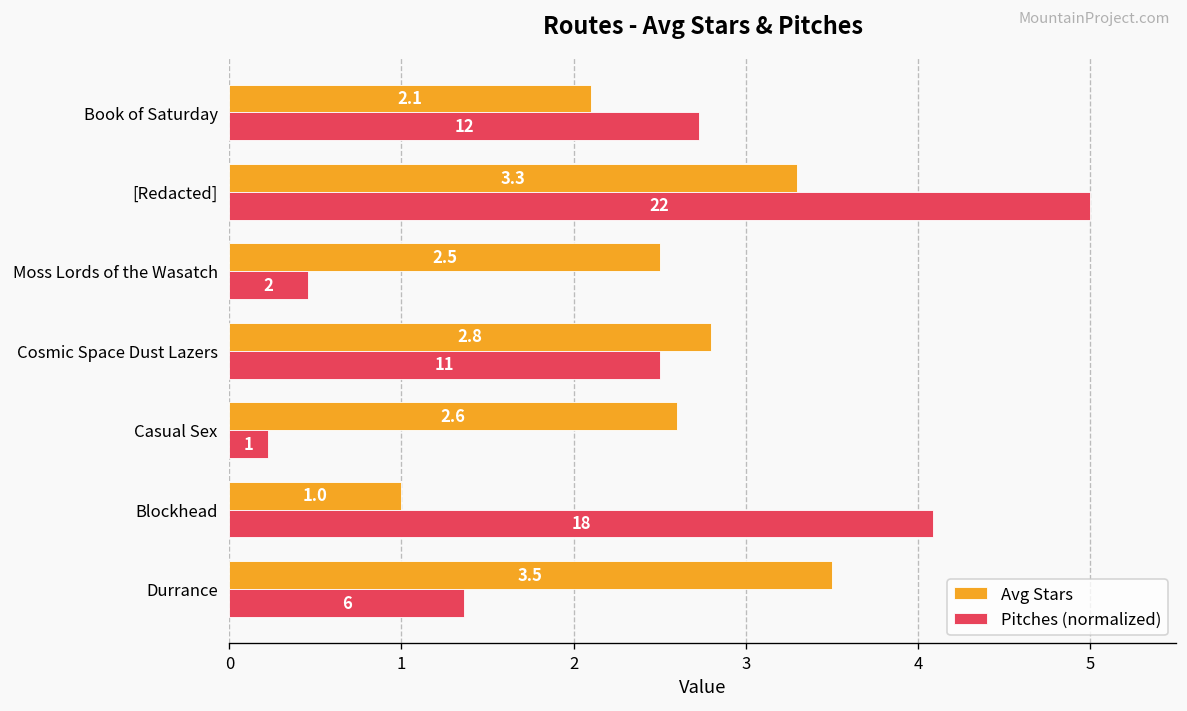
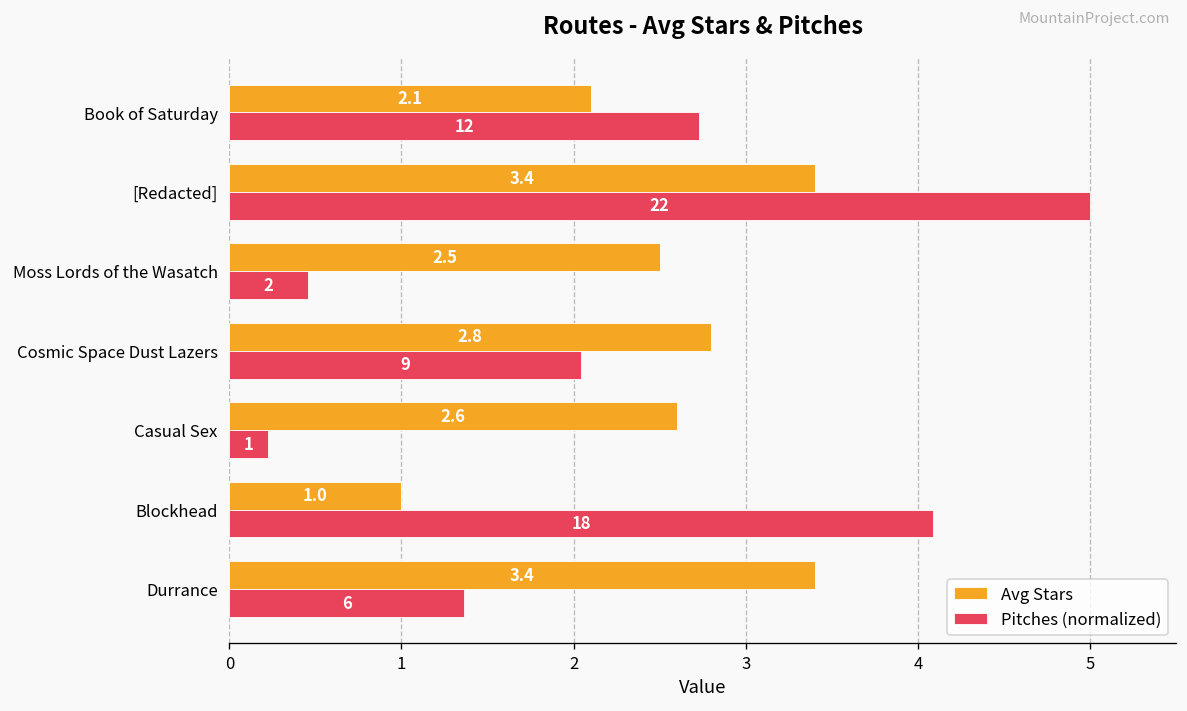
Avg Stars, [Redacted]: 3.3 -> 3.4
Pitches (normalized), Cosmic Space Dust Lazers: 11 -> 9
Avg Stars, Durrance: 3.5 -> 3.4
